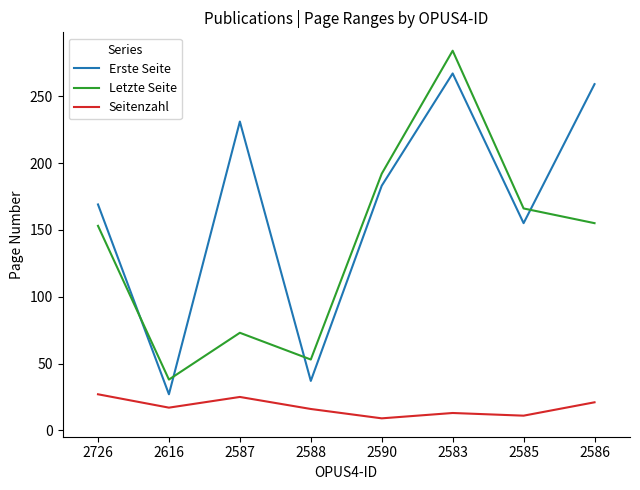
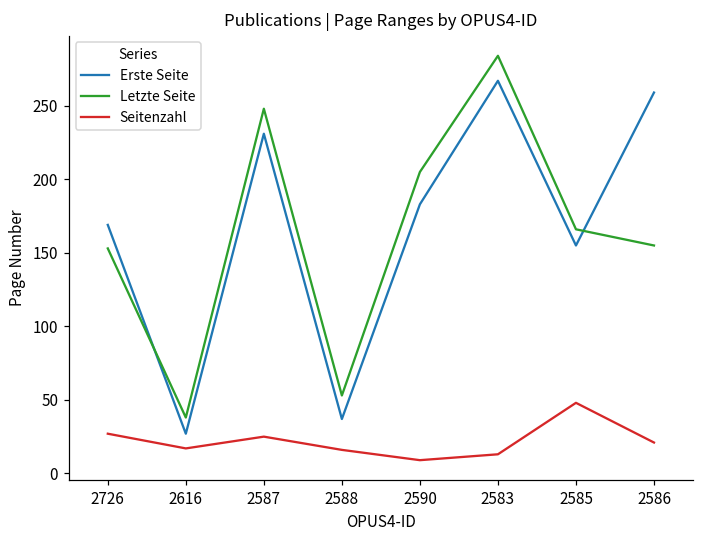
Letzte Seite, 2587: 73 -> 248
Letzte Seite, 2590: 192 -> 205
Seitenzahl, 2585: 11 -> 48
